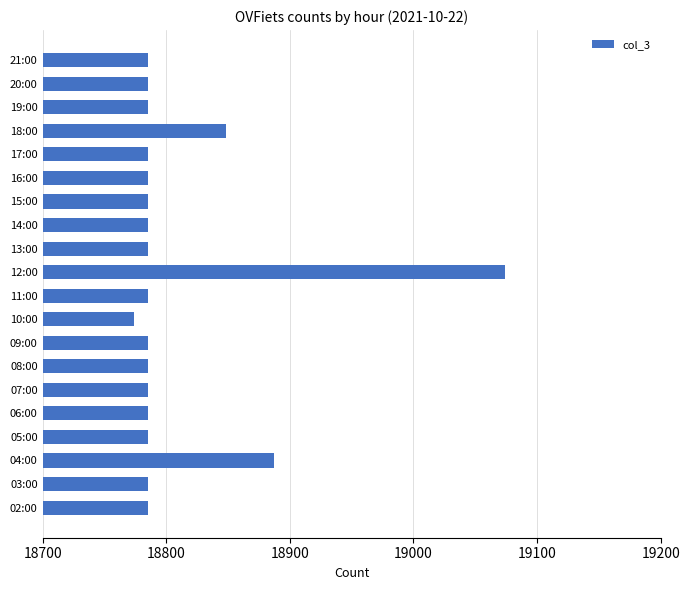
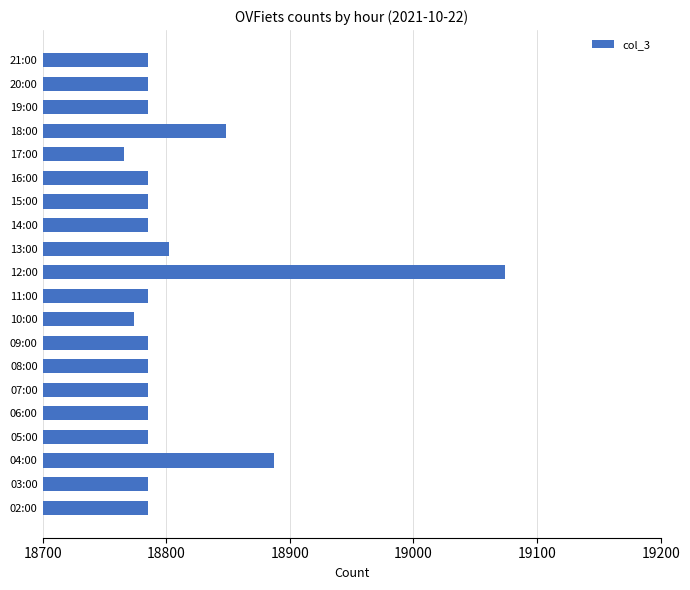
17:00: 18785 -> 18766
13:00: 18785 -> 18802
